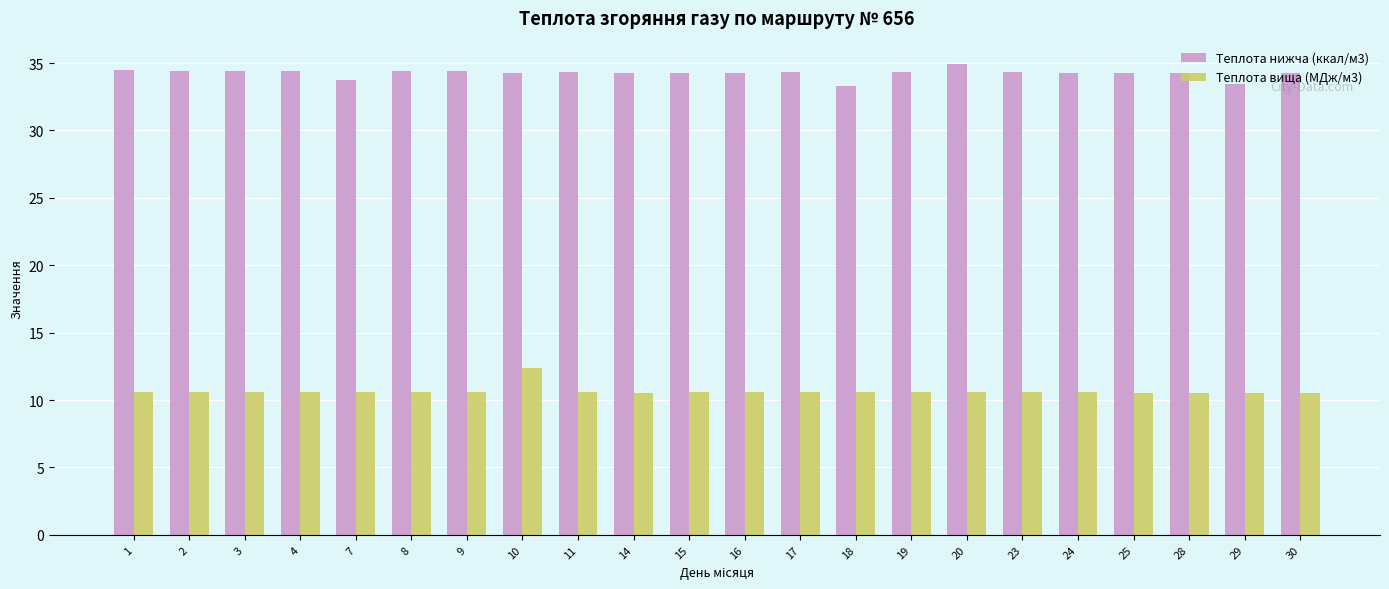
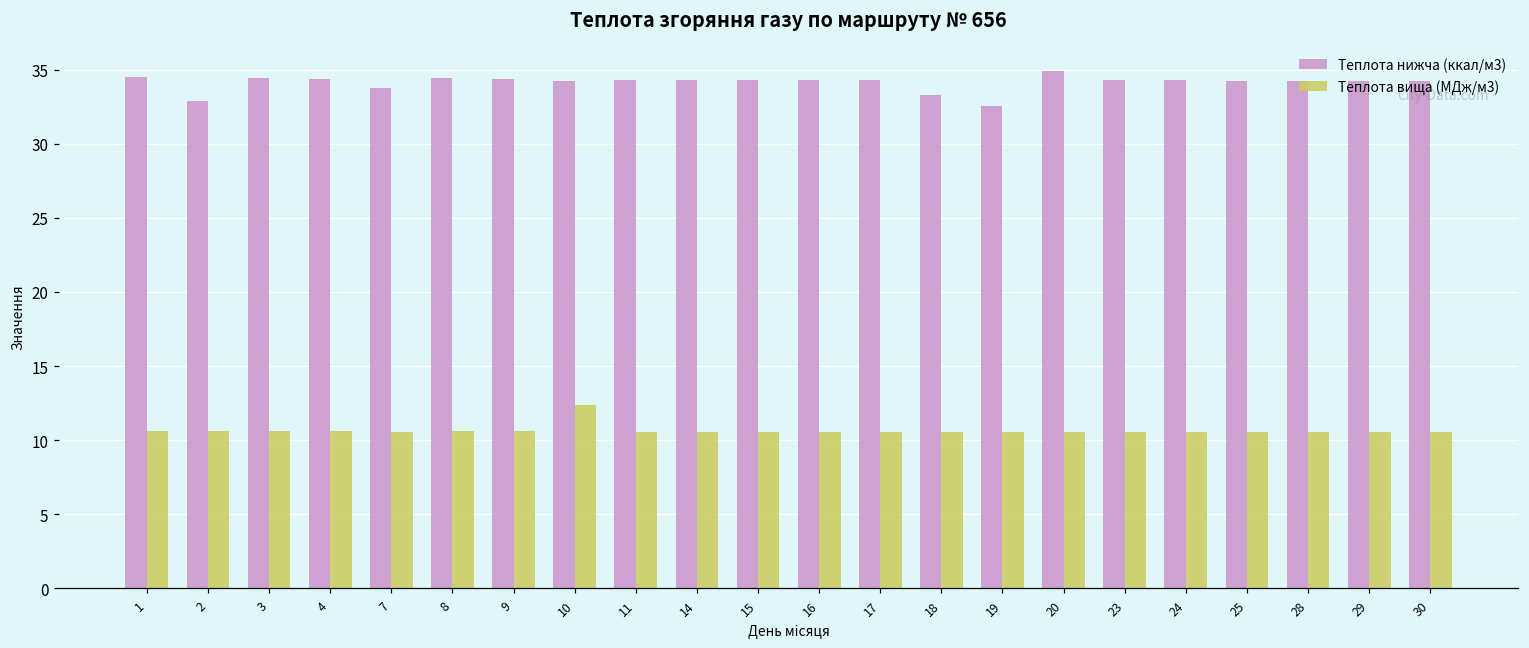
Теплота нижча (ккал/м3), 2: 34.5 -> 32.9
Теплота нижча (ккал/м3), 19: 34.3 -> 32.6
Теплота нижча (ккал/м3), 29: 33.5 -> 34.2
